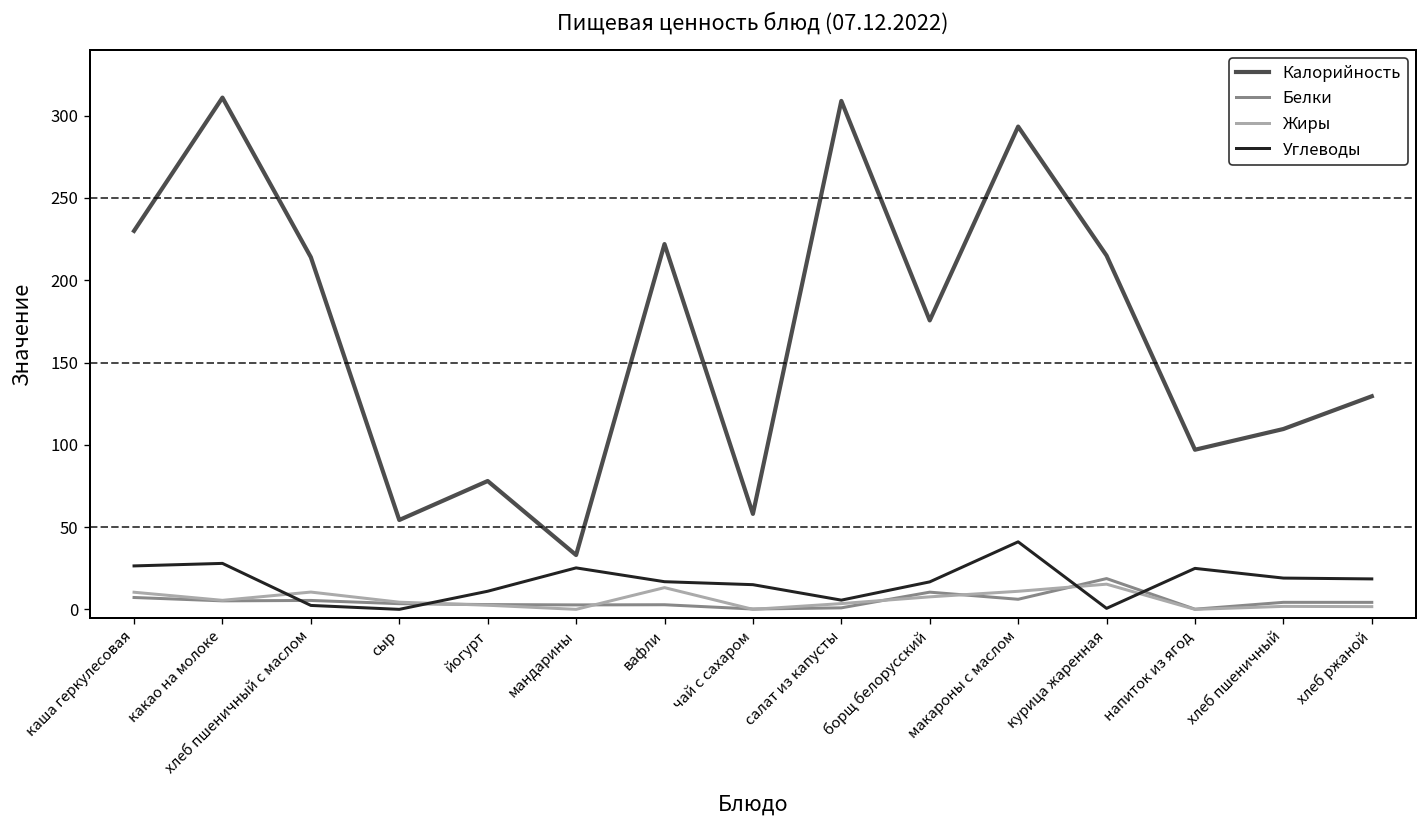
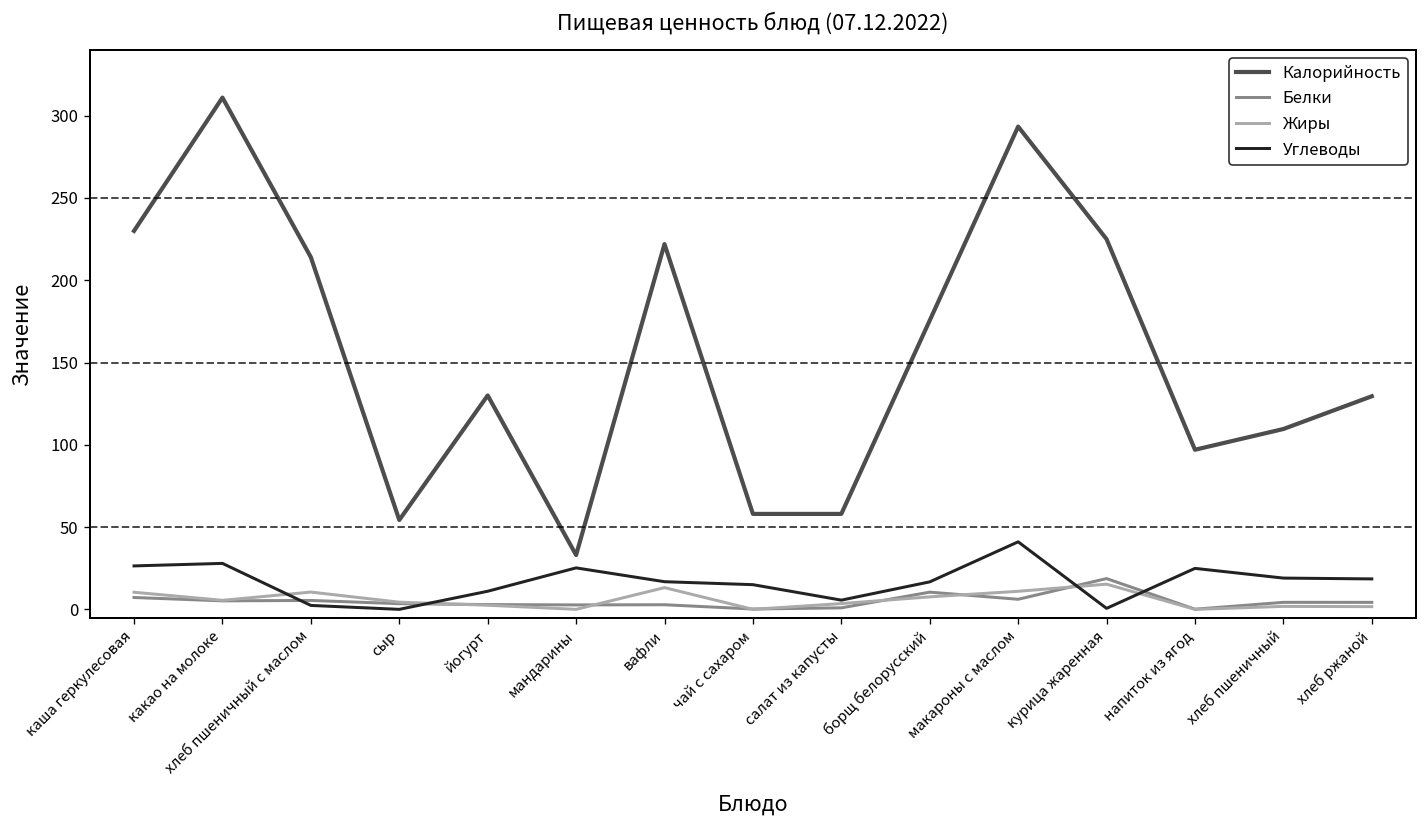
Калорийность, йогурт: 78 -> 130
Калорийность, салат из капусты: 309 -> 58
Калорийность, курица жаренная: 215 -> 225
